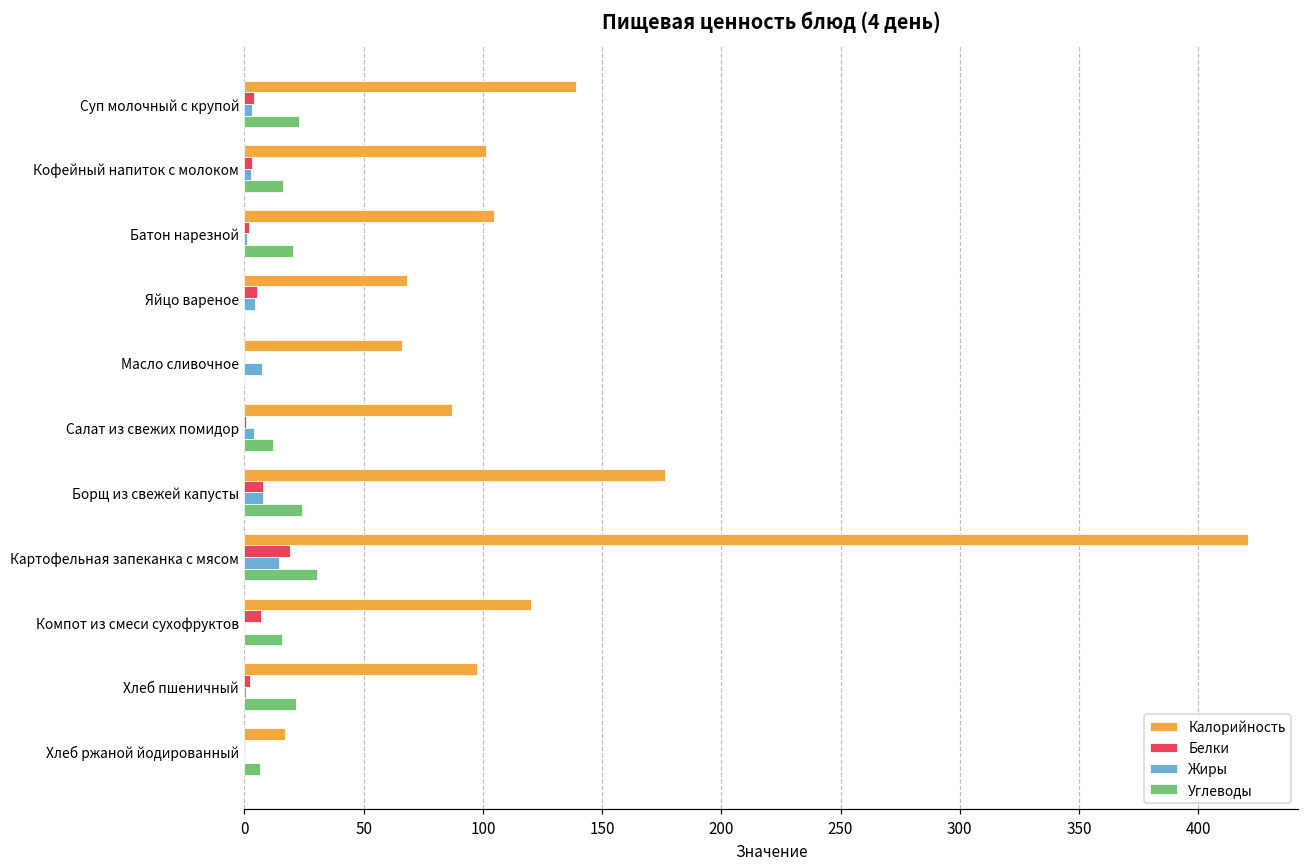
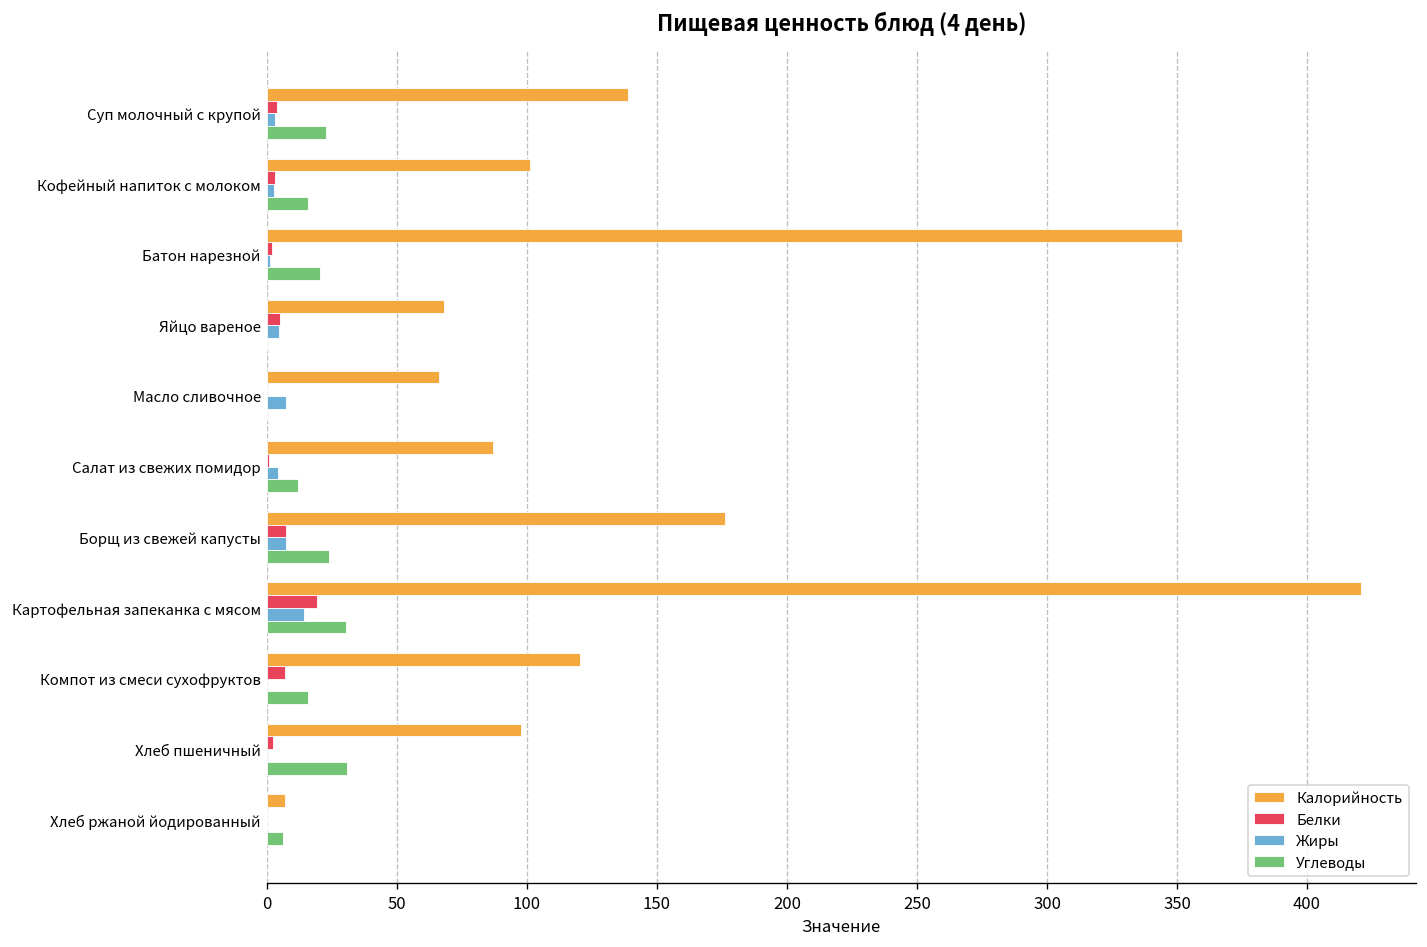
Калорийность, Батон нарезной: 105 -> 352
Углеводы, Хлеб пшеничный: 22 -> 31
Калорийность, Хлеб ржаной йодированный: 17 -> 7
